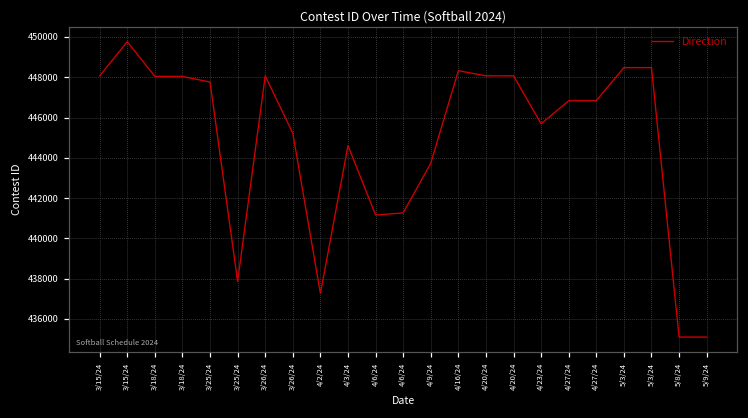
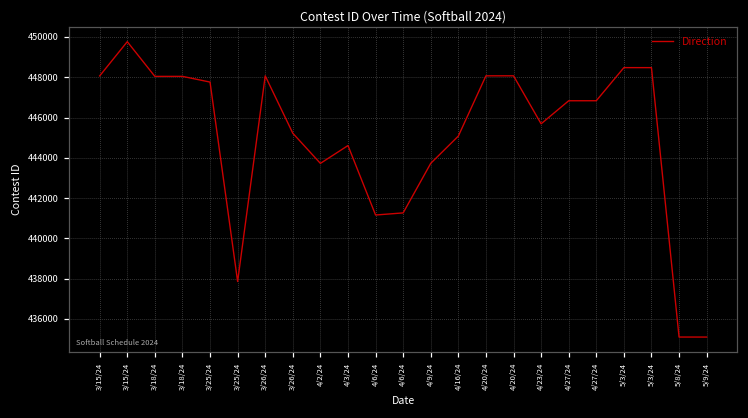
4/2/24: 437300 -> 443700
4/16/24: 448300 -> 445100
